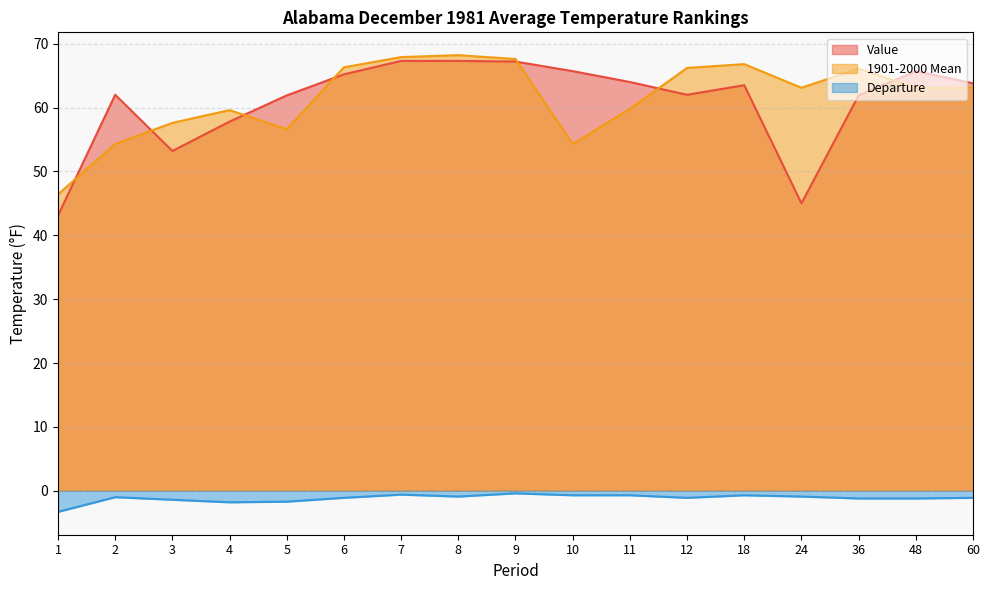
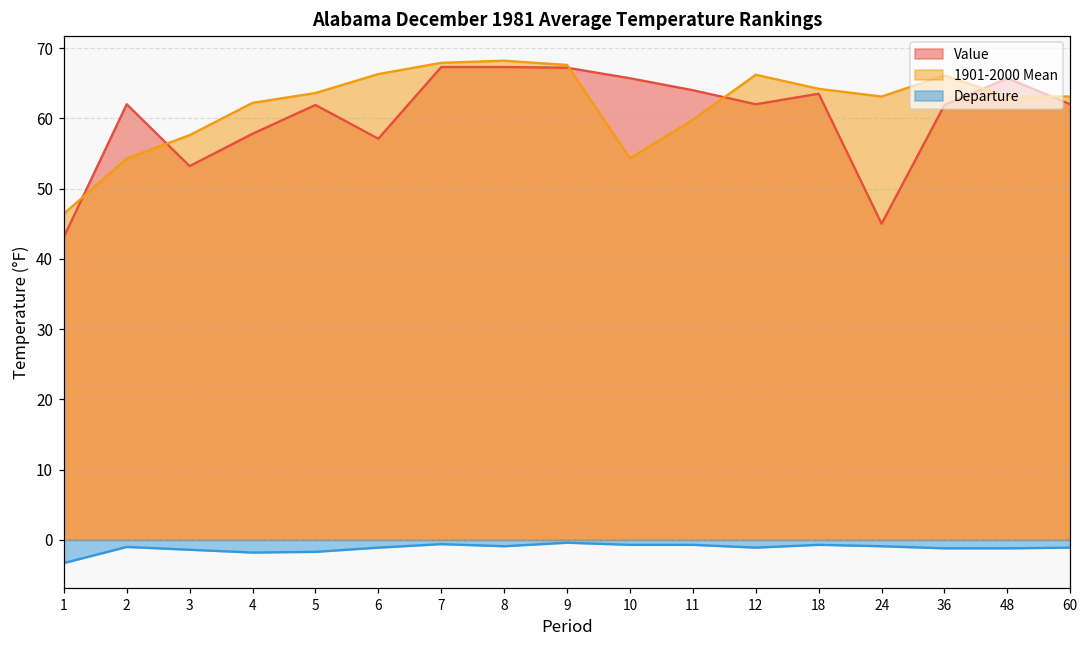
1901-2000 Mean, 4: 60 -> 62
1901-2000 Mean, 5: 57 -> 64
Value, 6: 65 -> 57
1901-2000 Mean, 18: 67 -> 64
Value, 60: 64 -> 62
